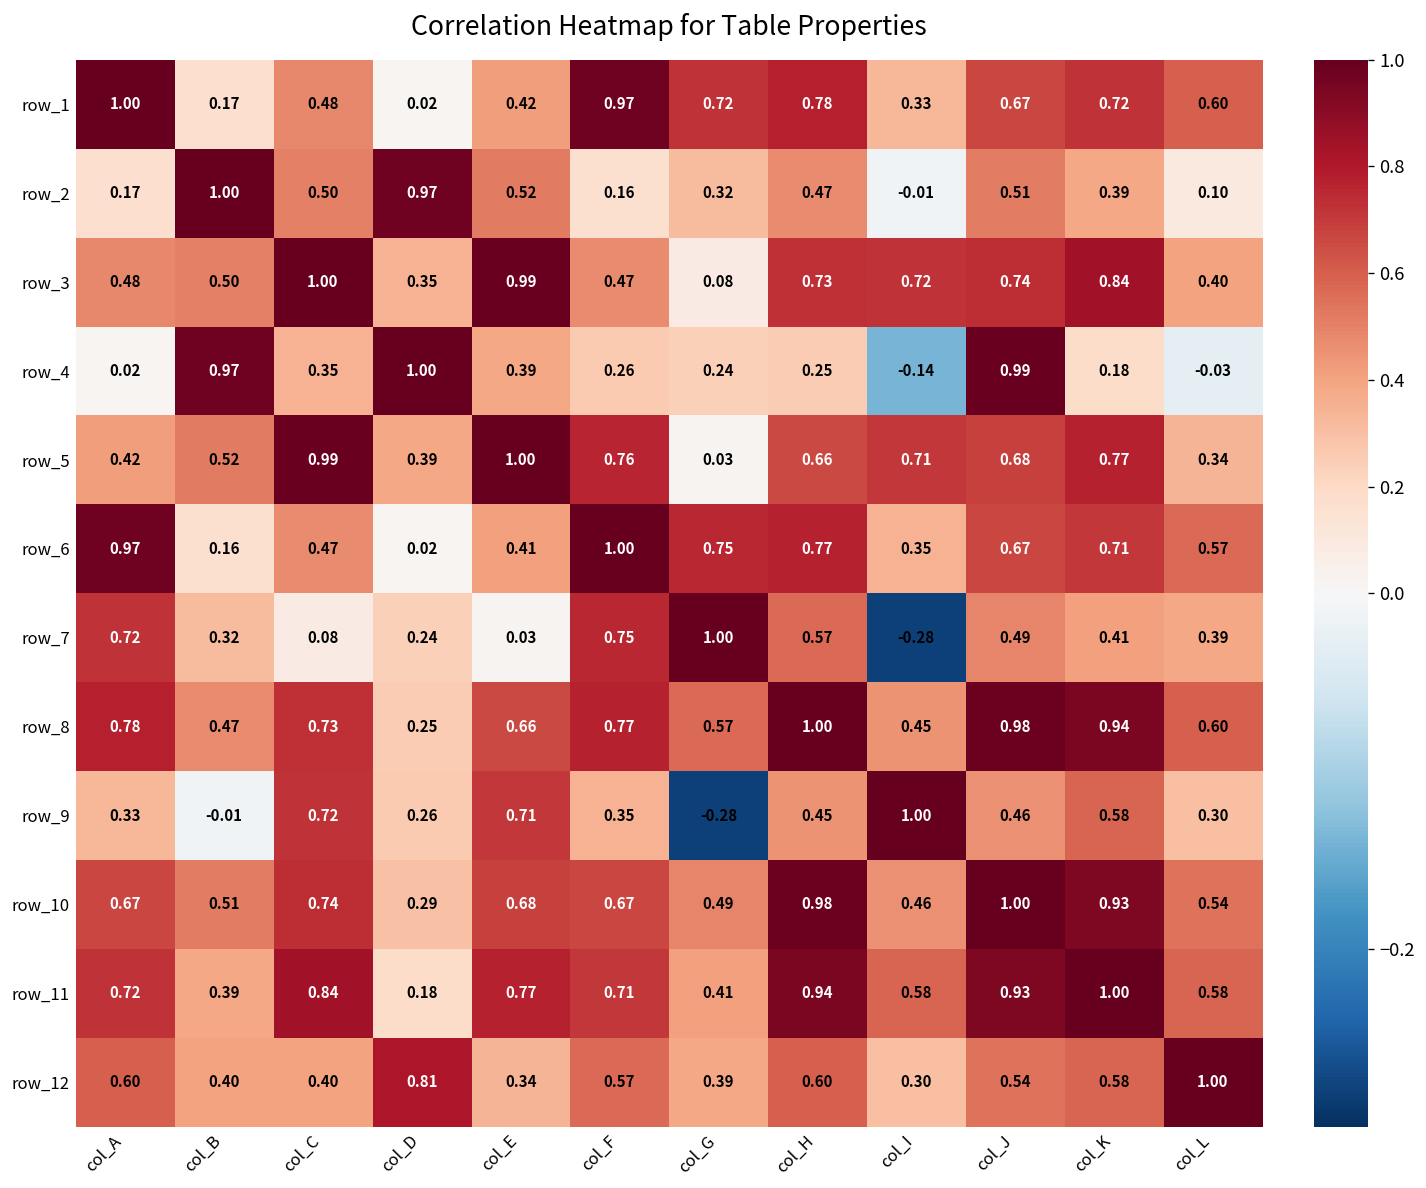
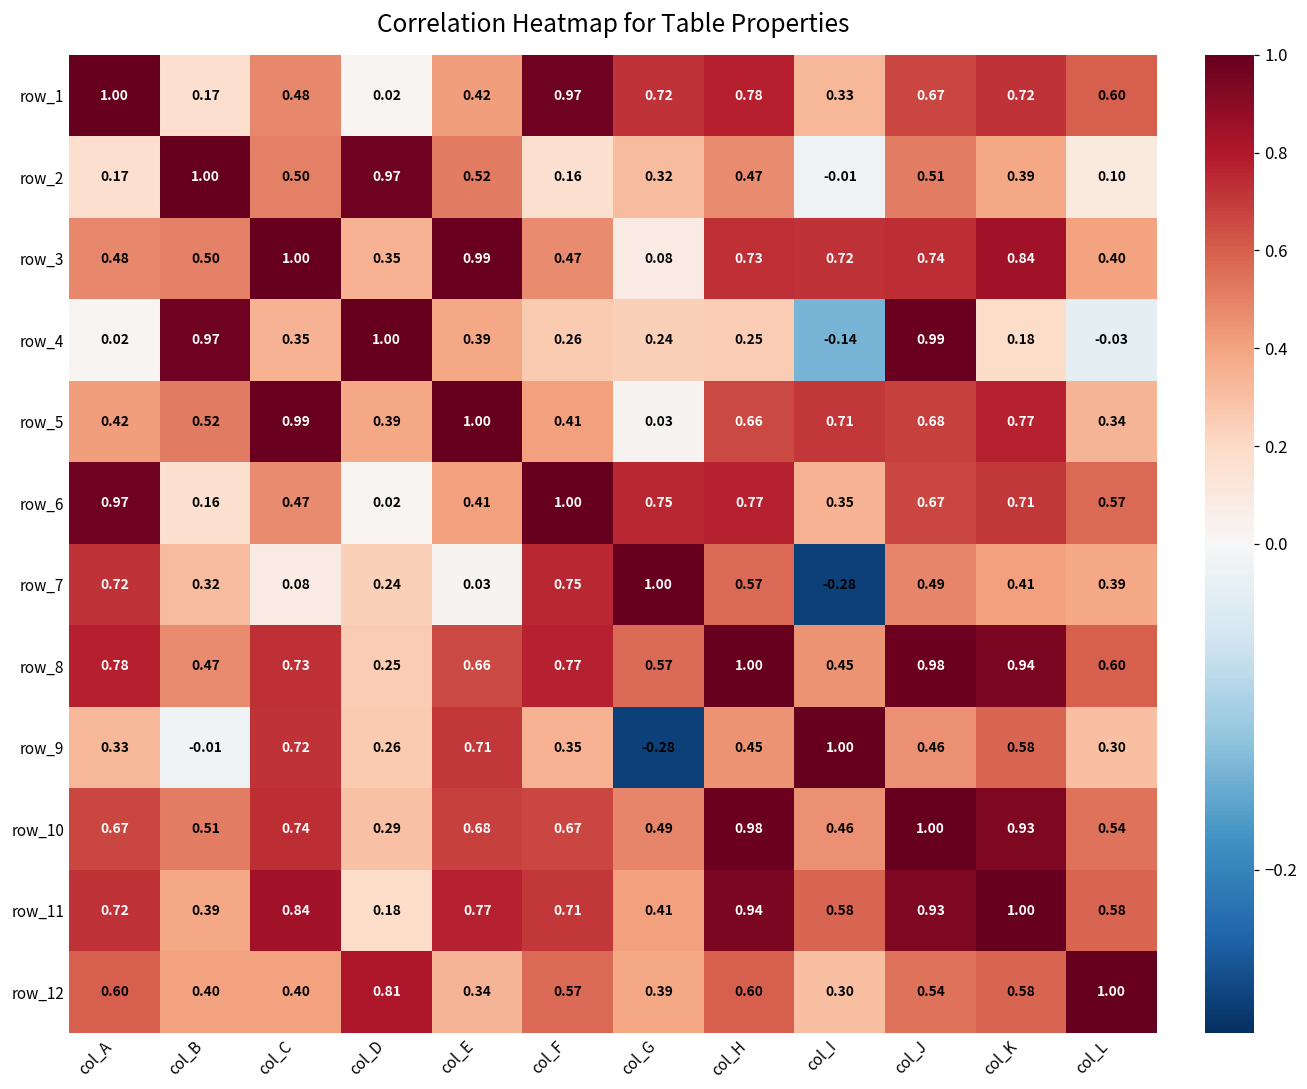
row_5, col_F: 0.76 -> 0.41
